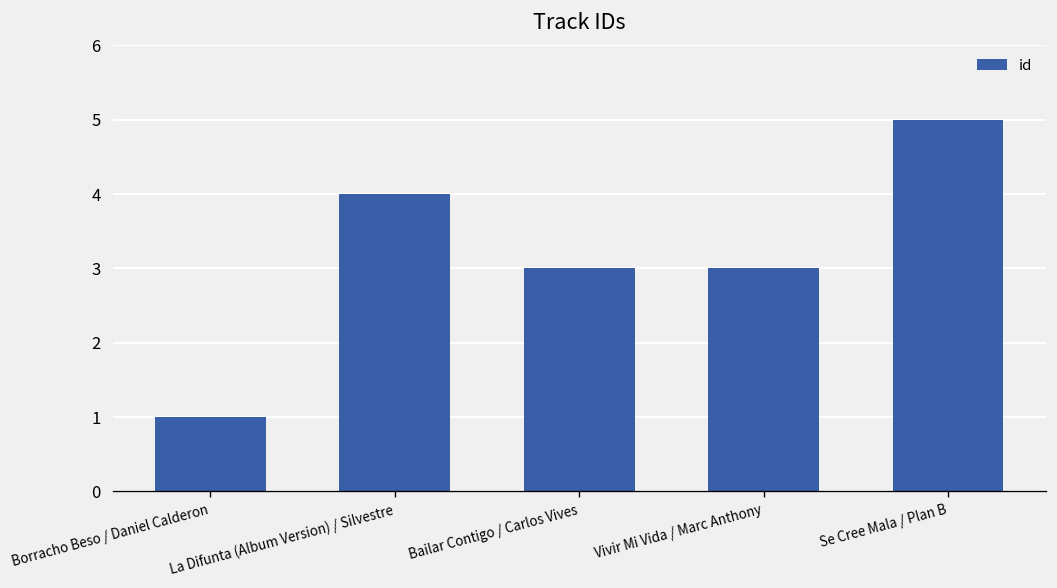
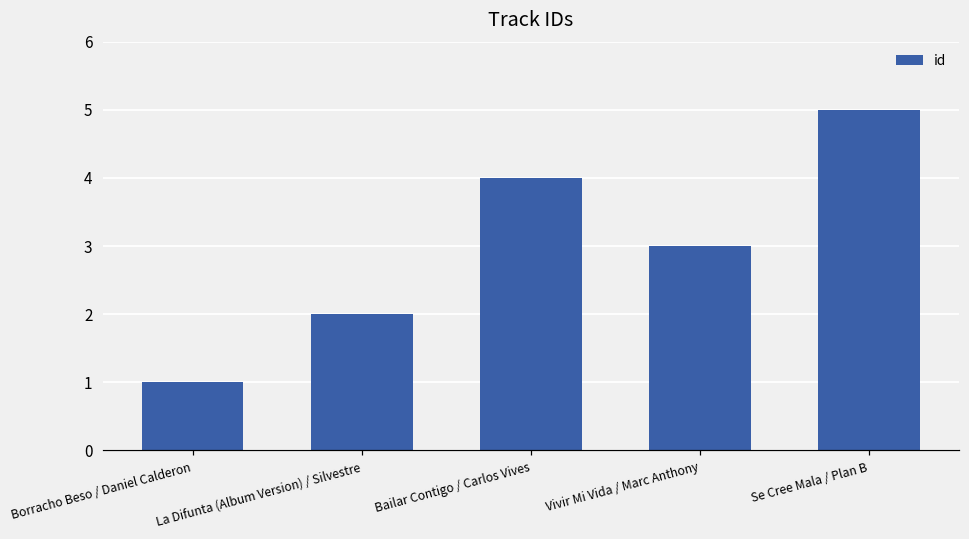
La Difunta (Album Version) / Silvestre: 4 -> 2
Bailar Contigo / Carlos Vives: 3 -> 4
